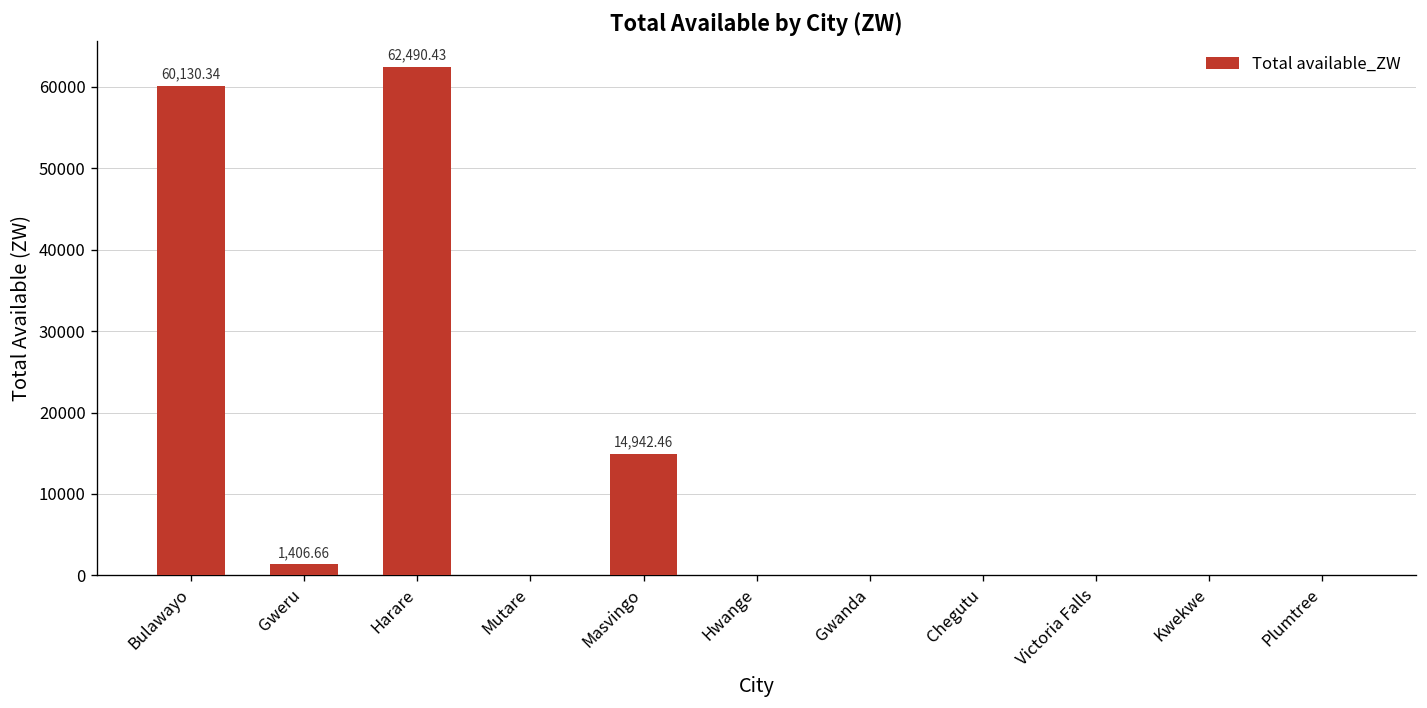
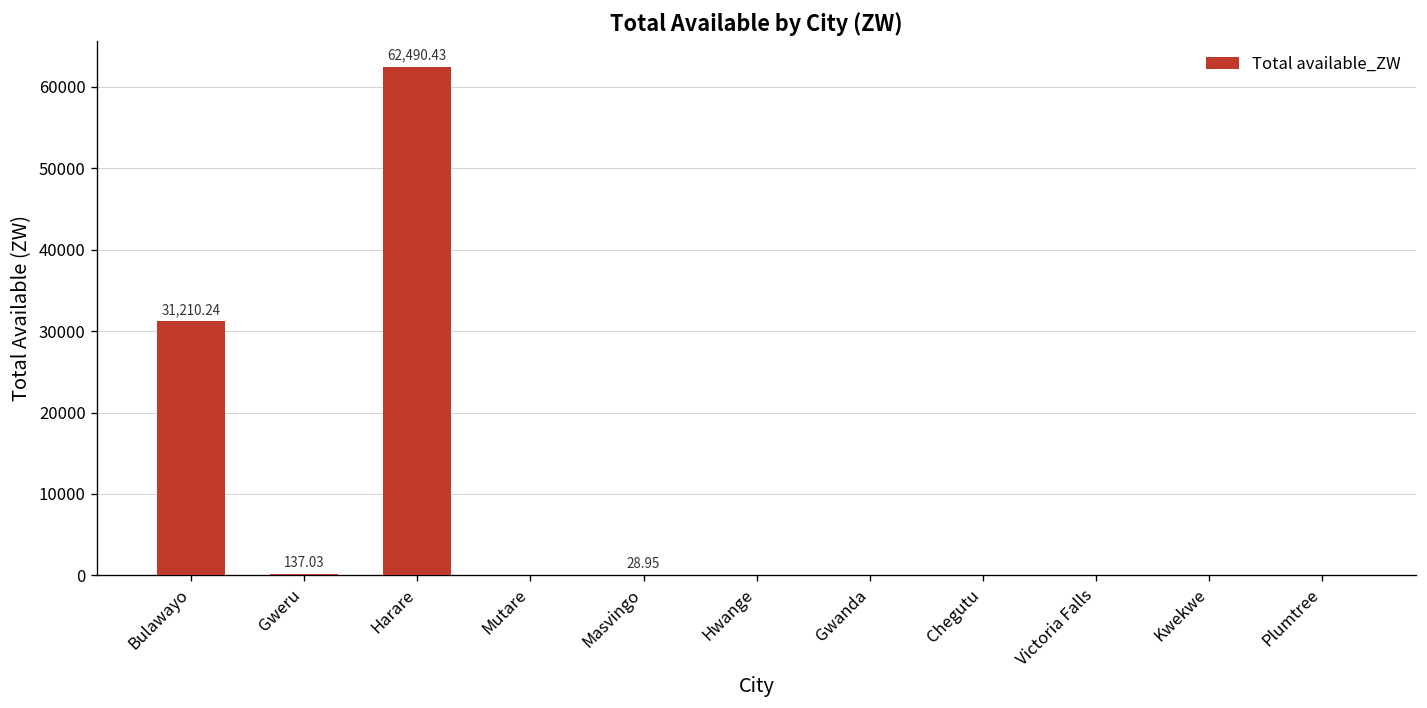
Bulawayo: 60,130.34 -> 31,210.24
Gweru: 1,406.66 -> 137.03
Masvingo: 14,942.46 -> 28.95
